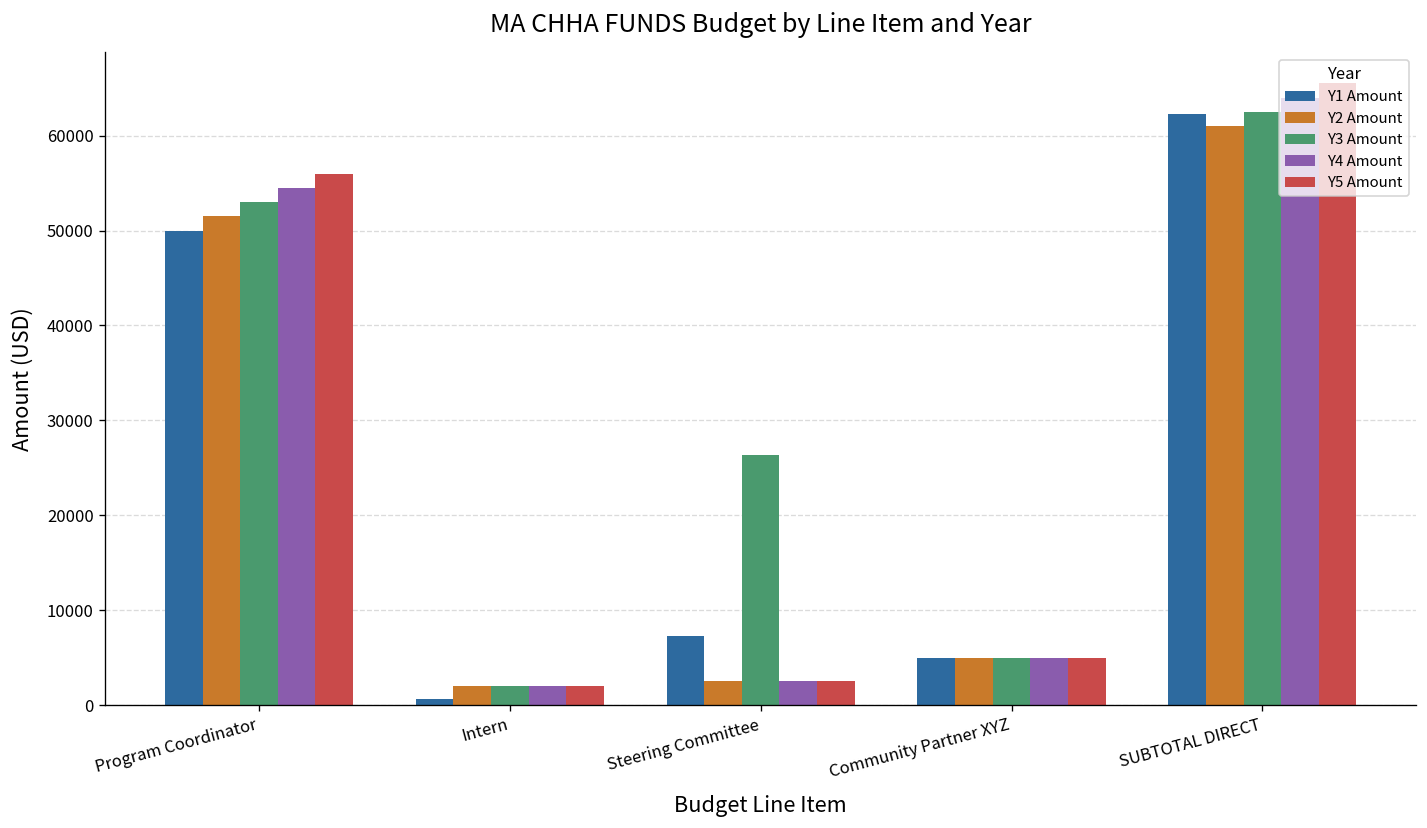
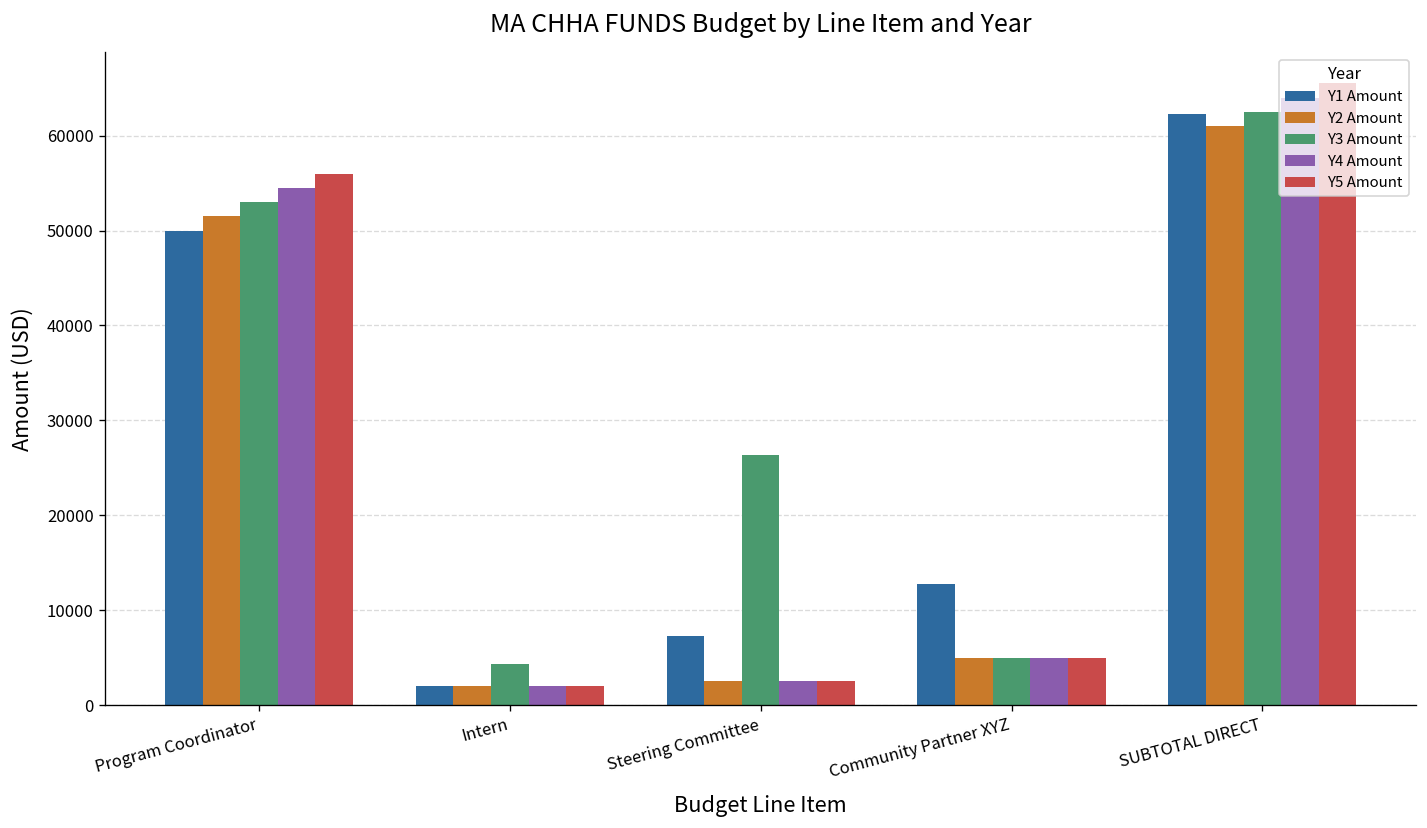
Y1 Amount, Intern: 1000 -> 2000
Y3 Amount, Intern: 2000 -> 4000
Y1 Amount, Community Partner XYZ: 5000 -> 13000
